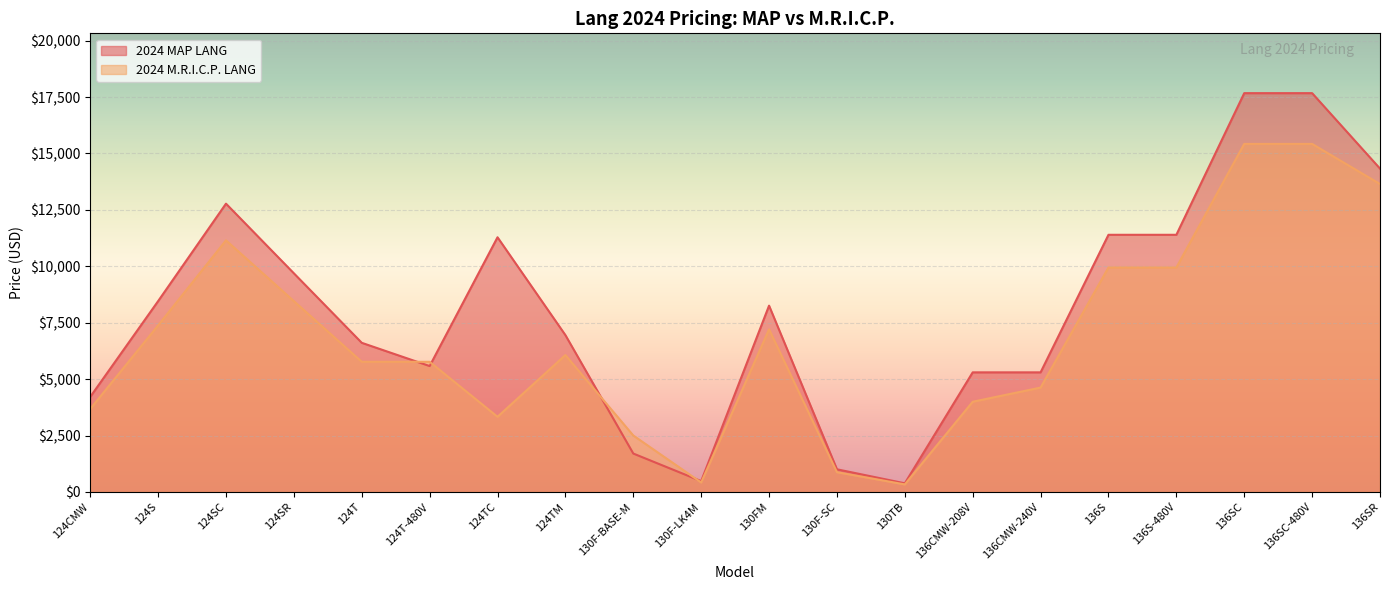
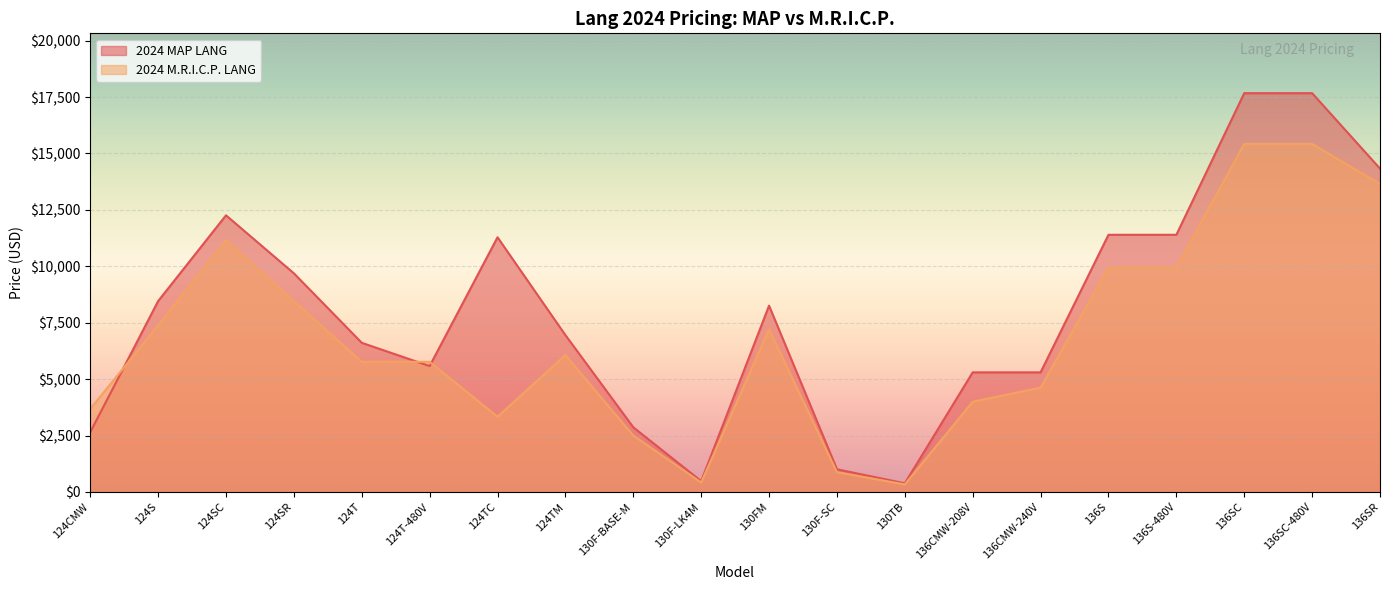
2024 MAP LANG, 124CMW: $4,200 -> $2,600
2024 MAP LANG, 124SC: $12,800 -> $12,300
2024 MAP LANG, 130F-BASE-M: $1,700 -> $2,900
